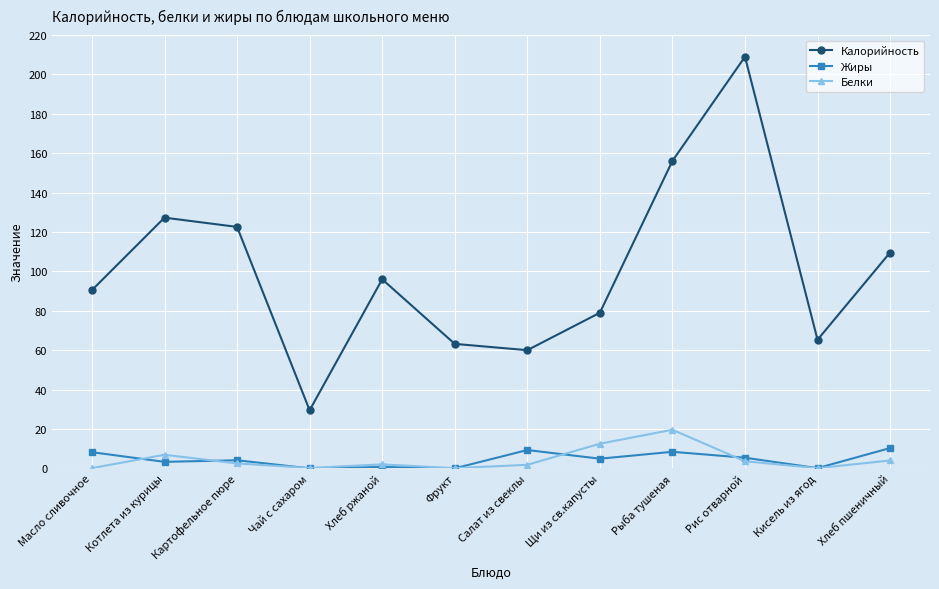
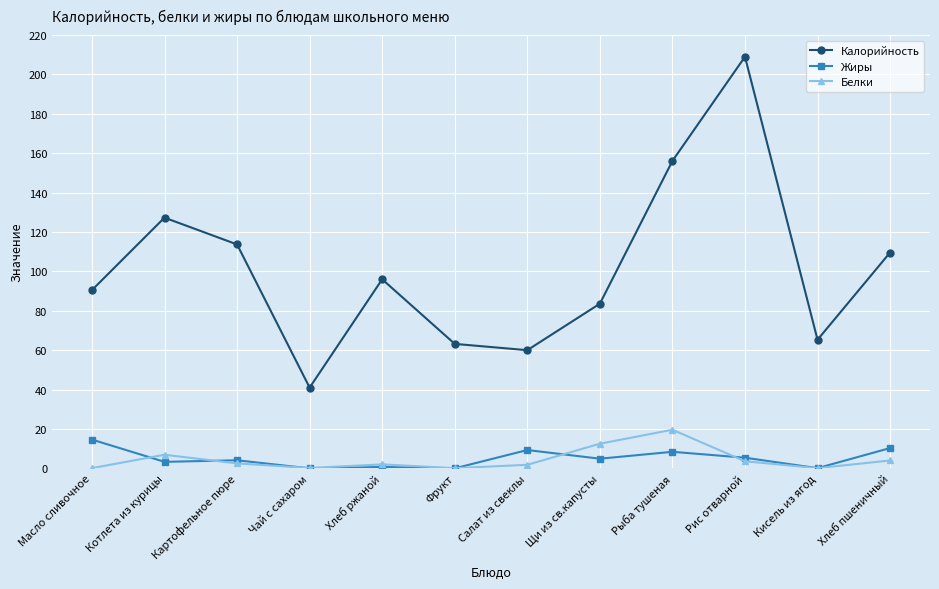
Жиры, Масло сливочное: 8 -> 15
Калорийность, Картофельное пюре: 123 -> 114
Калорийность, Чай с сахаром: 30 -> 41
Калорийность, Щи из св.капусты: 79 -> 84
